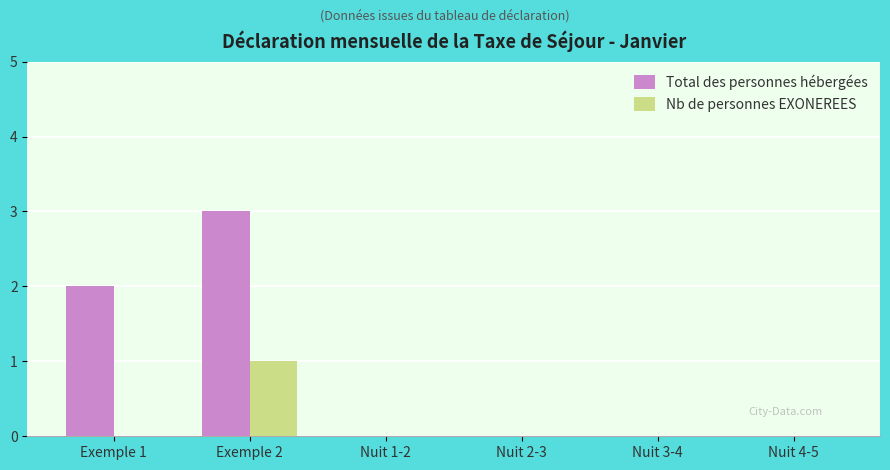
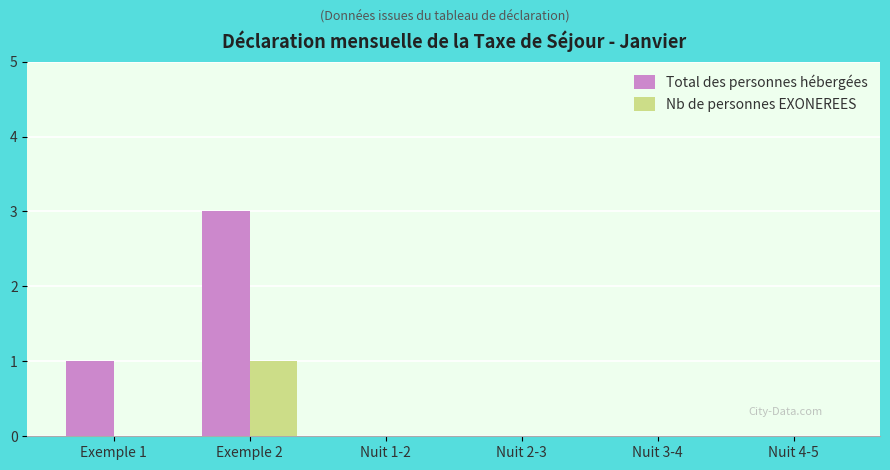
Total des personnes hébergées, Exemple 1: 2 -> 1
